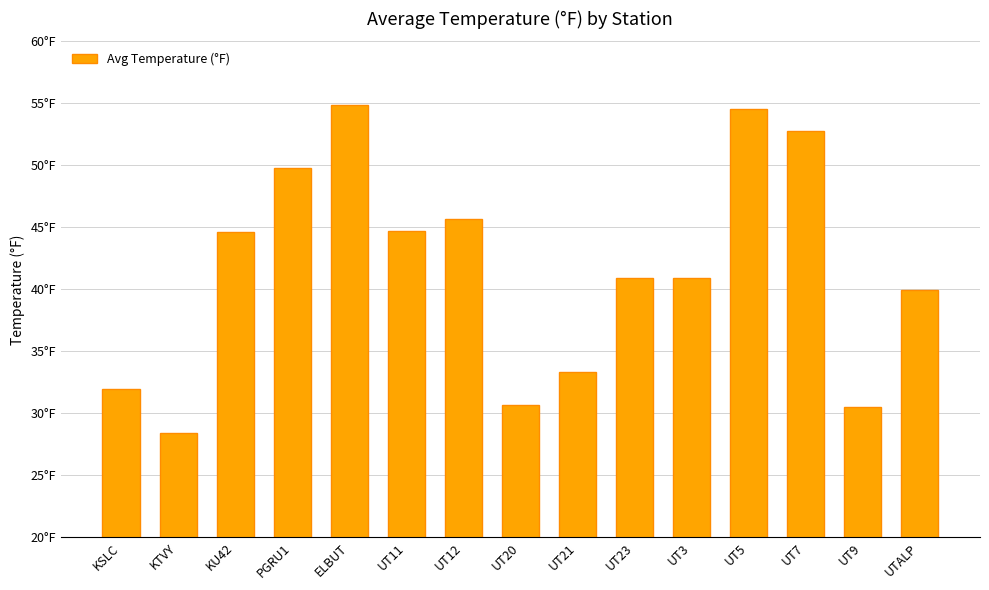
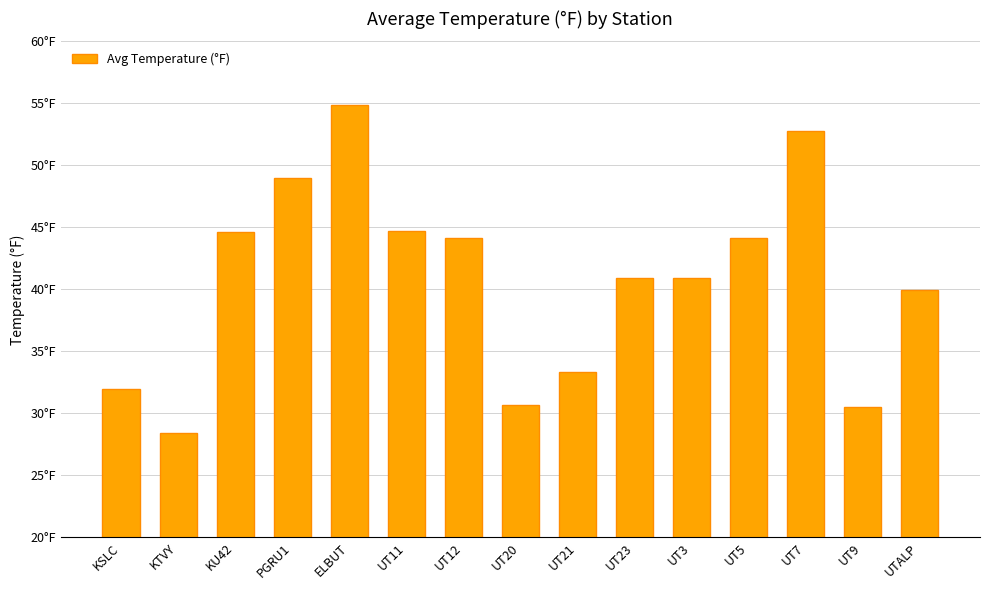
PGRU1: 49.8°F -> 49.0°F
UT12: 45.7°F -> 44.1°F
UT5: 54.6°F -> 44.2°F
